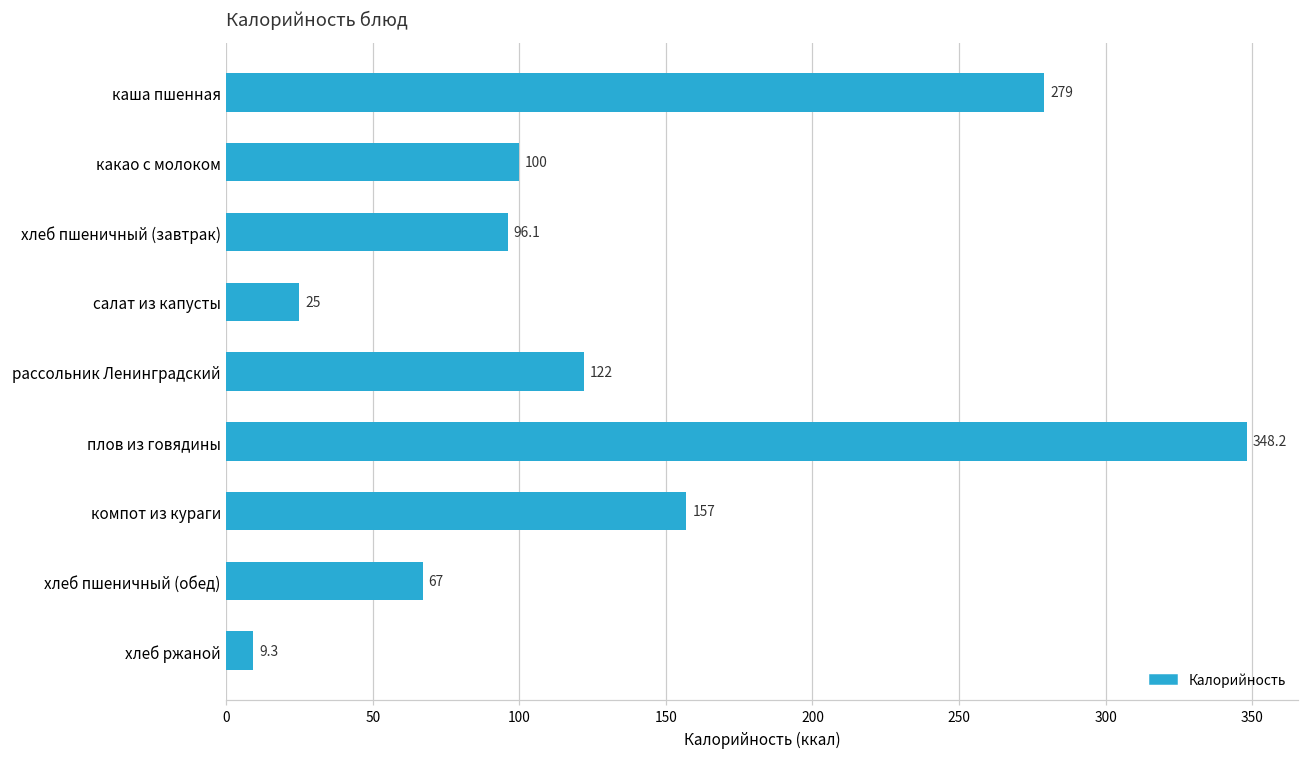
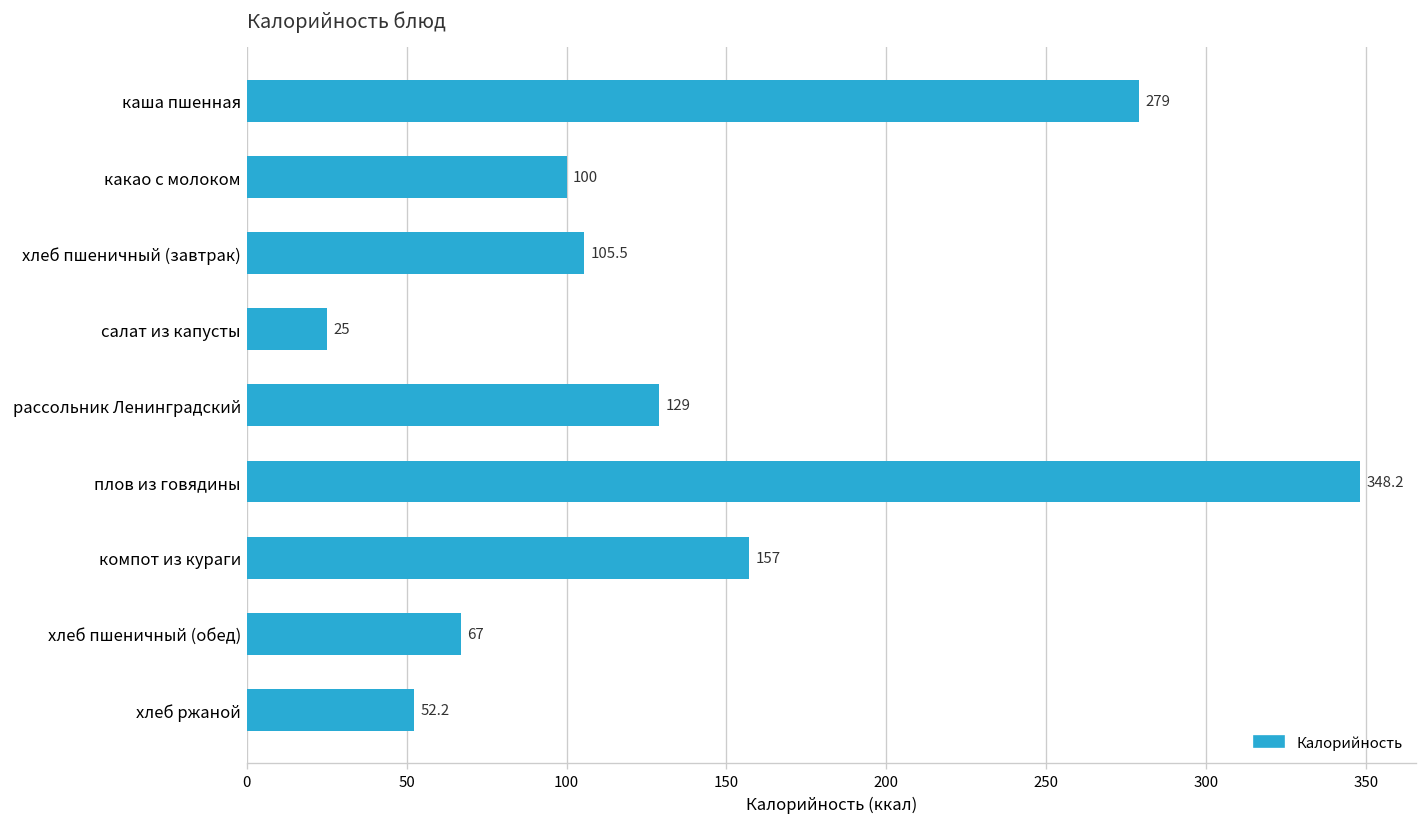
хлеб пшеничный (завтрак): 96.1 -> 105.5
рассольник Ленинградский: 122 -> 129
хлеб ржаной: 9.3 -> 52.2
